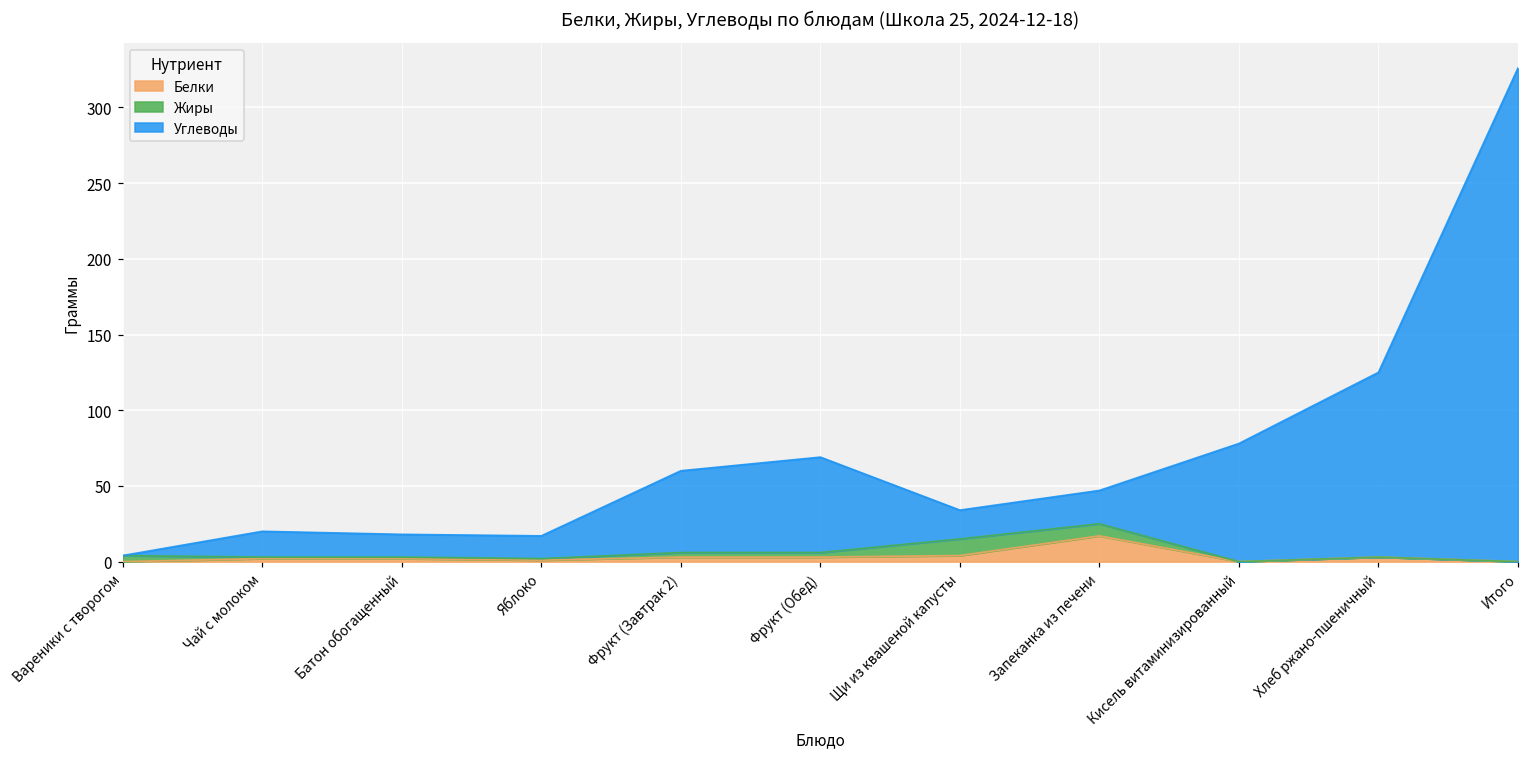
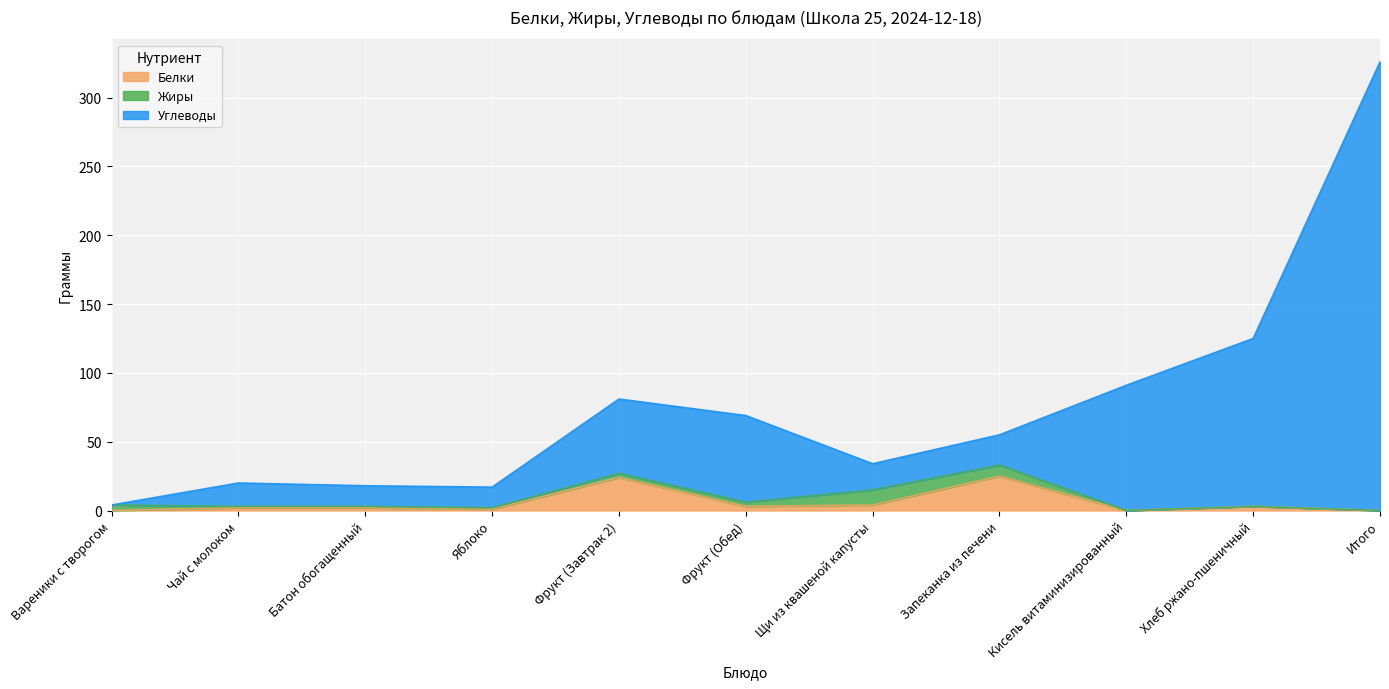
Белки, Фрукт (Завтрак 2): 3 -> 24
Белки, Запеканка из печени: 17 -> 25
Углеводы, Кисель витаминизированный: 78 -> 91
